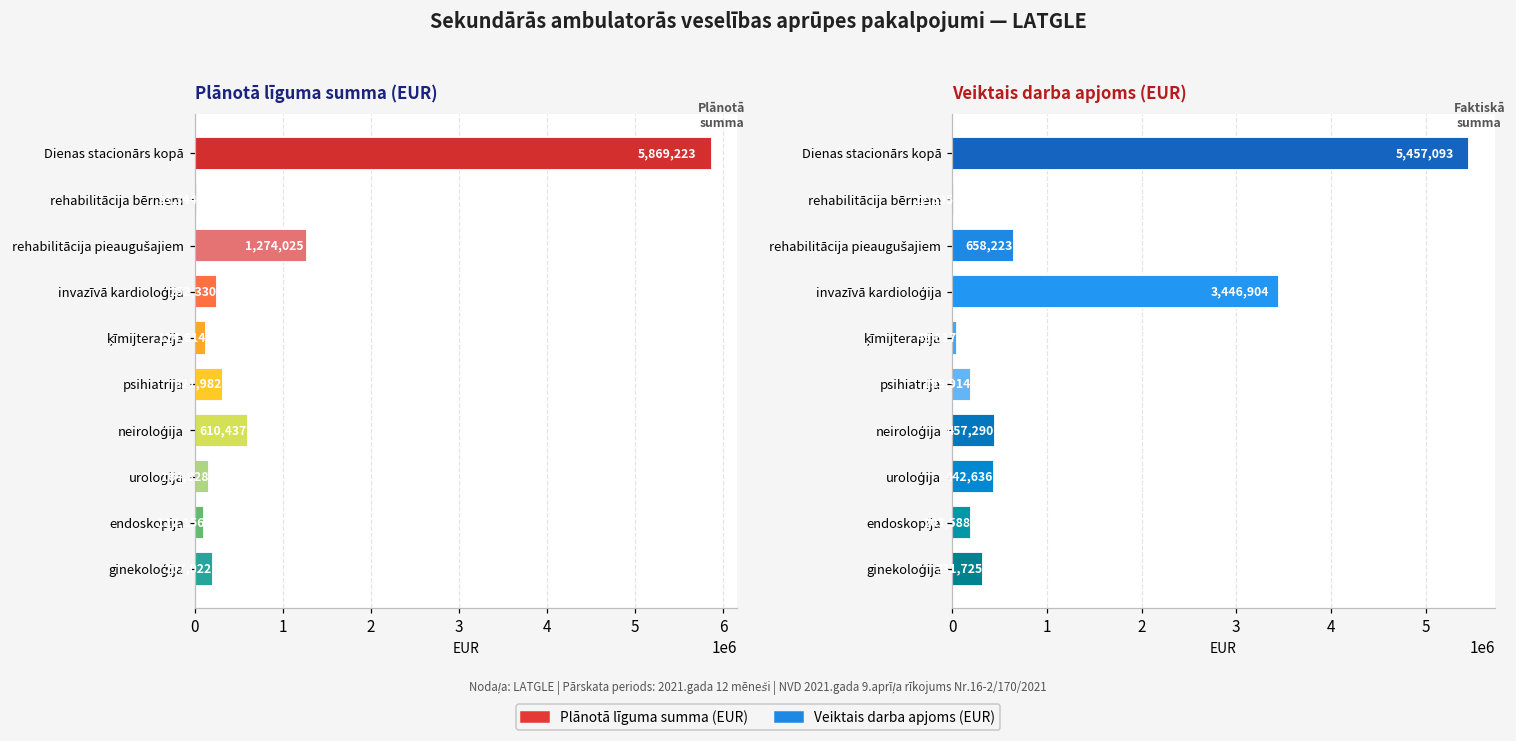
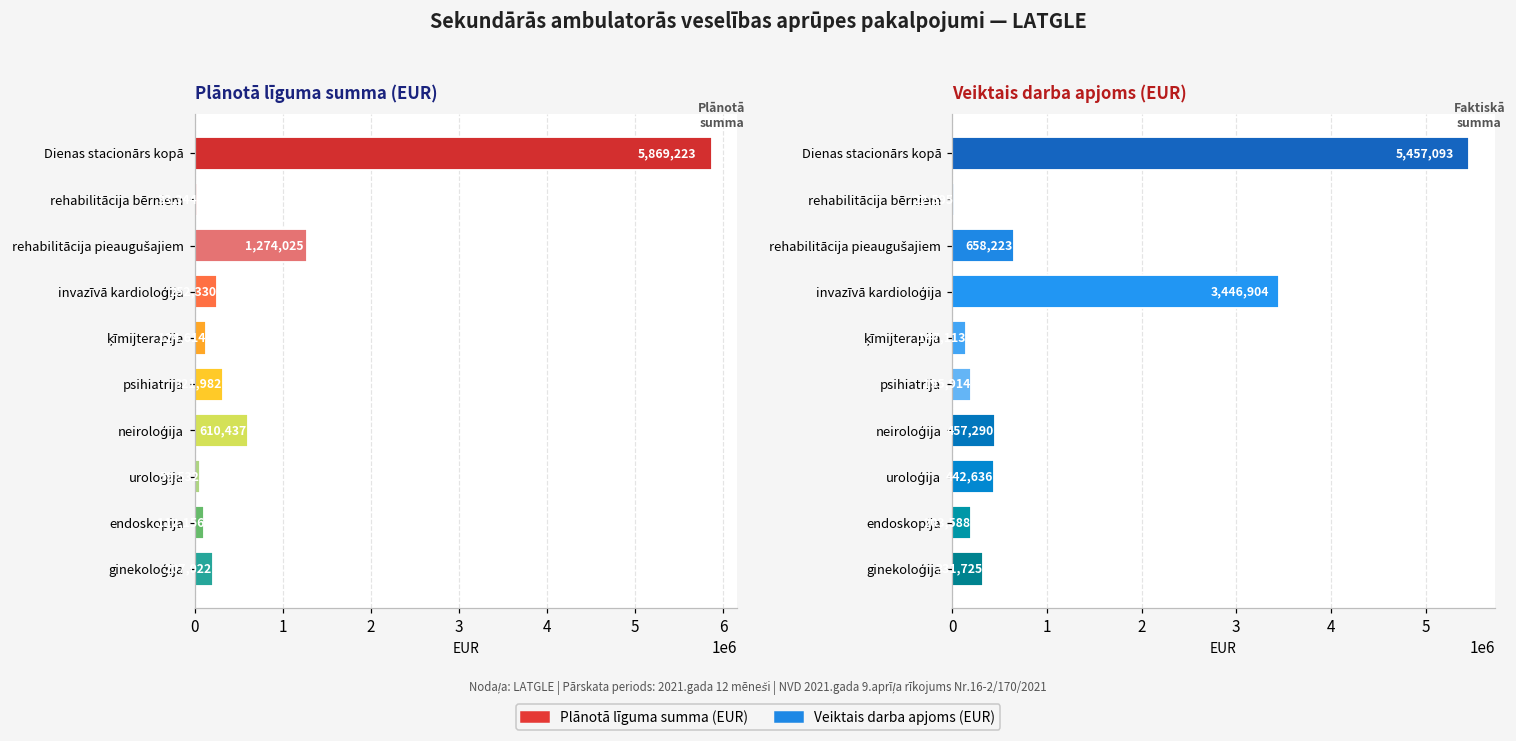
Plānotā līguma summa (EUR), uroloģija: 200000 -> 100000
Veiktais darba apjoms (EUR), ķīmijterapija: 0 -> 100000
